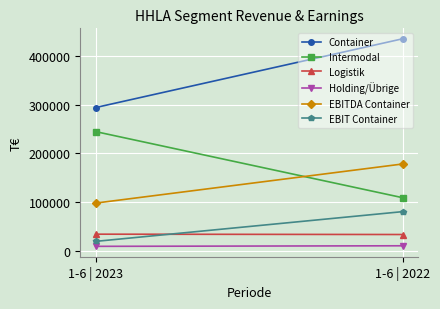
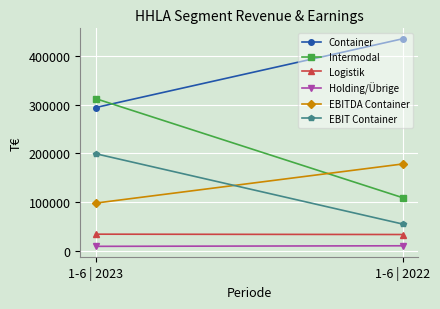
Intermodal, 1-6 | 2023: 240000 -> 310000
EBIT Container, 1-6 | 2023: 20000 -> 200000
EBIT Container, 1-6 | 2022: 80000 -> 50000
